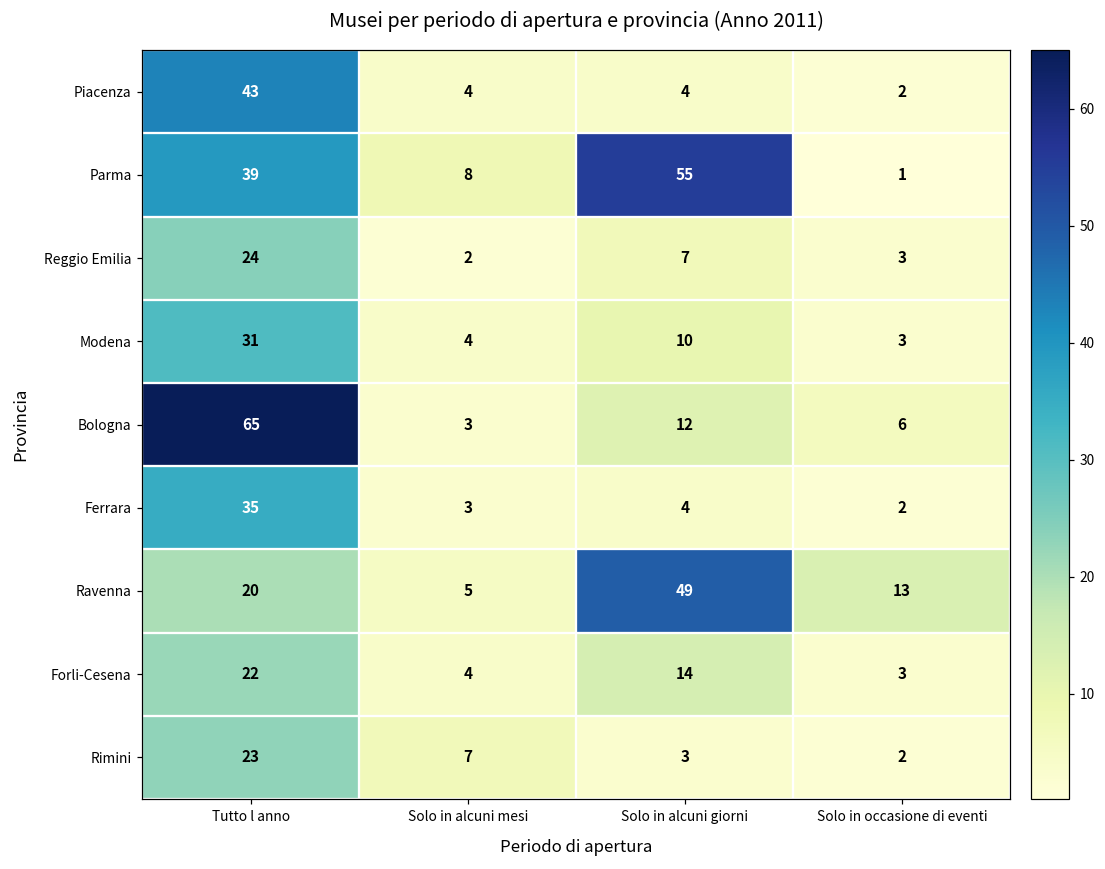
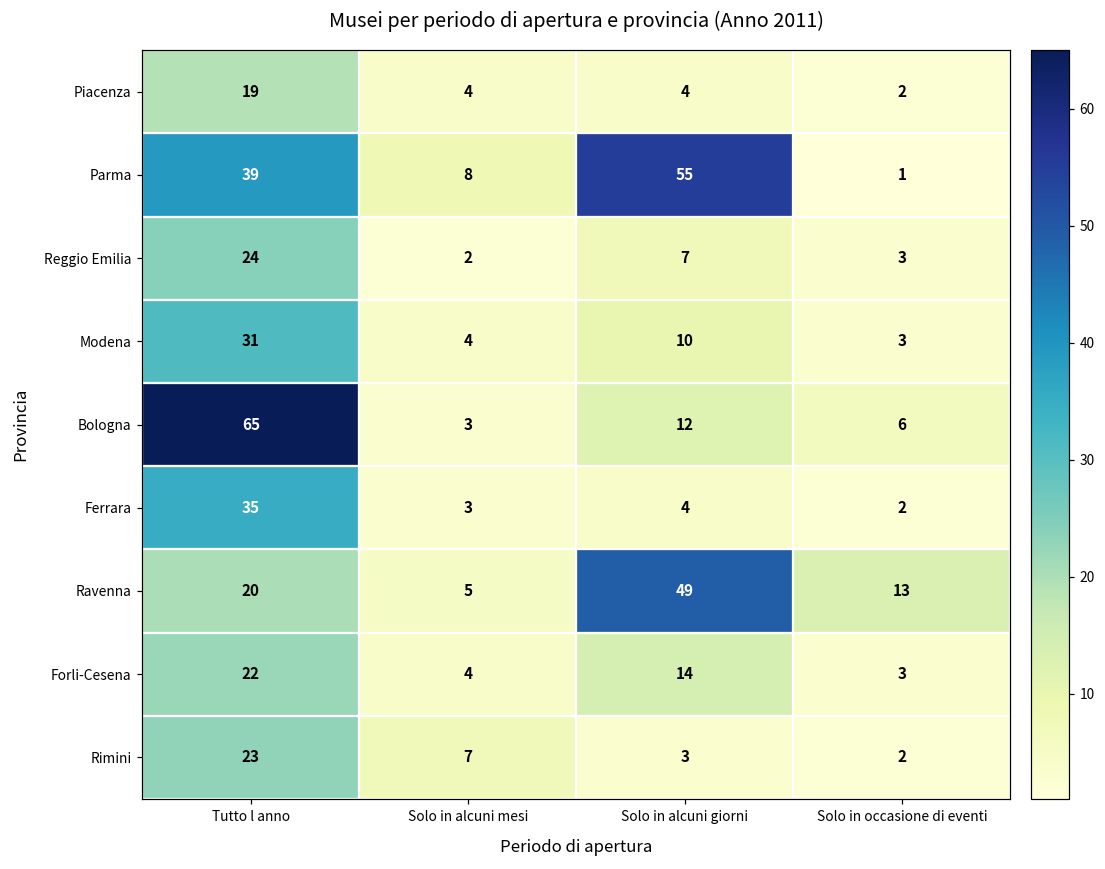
Piacenza, Tutto l anno: 43 -> 19
